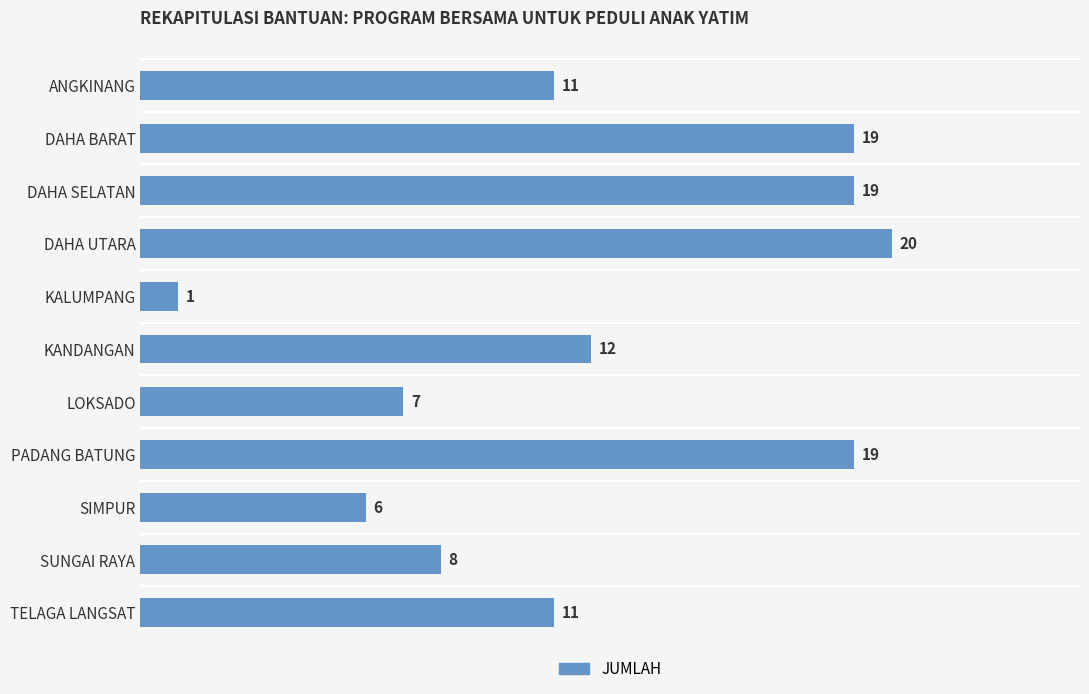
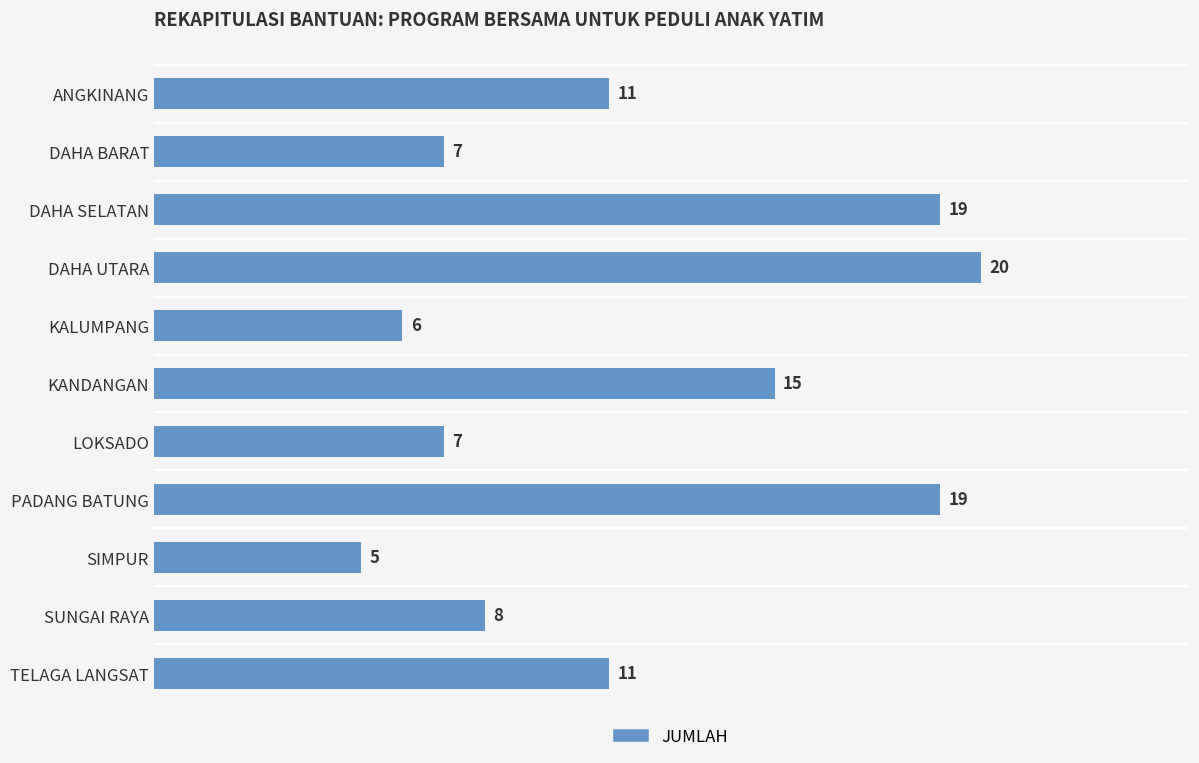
DAHA BARAT: 19 -> 7
KALUMPANG: 1 -> 6
KANDANGAN: 12 -> 15
SIMPUR: 6 -> 5
